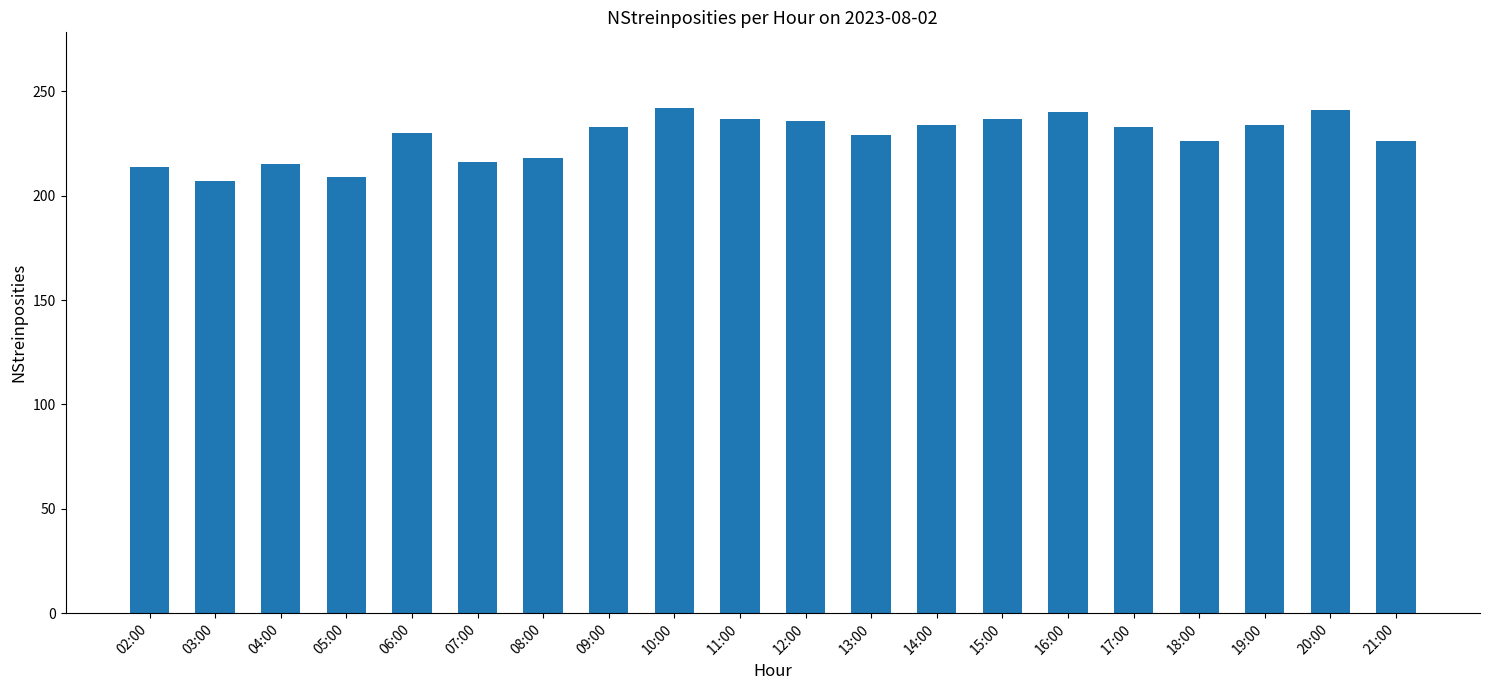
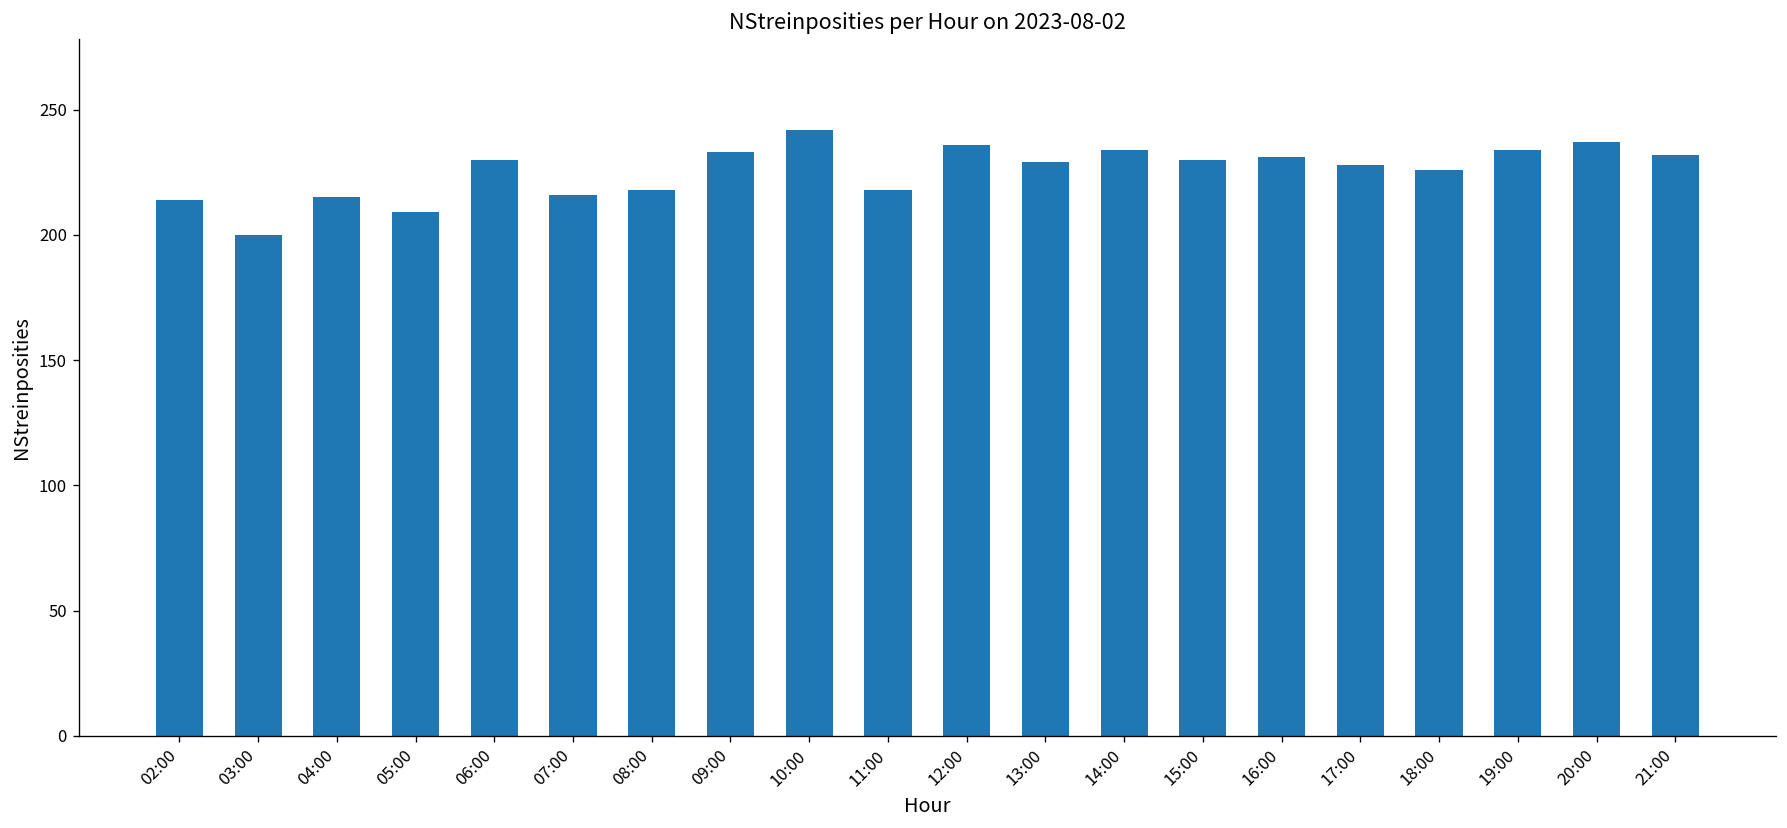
03:00: 207 -> 200
11:00: 237 -> 218
15:00: 237 -> 230
16:00: 240 -> 231
17:00: 233 -> 228
20:00: 241 -> 237
21:00: 226 -> 232
